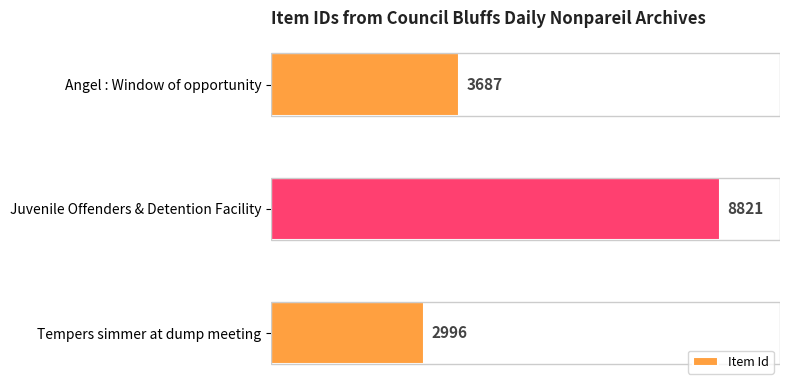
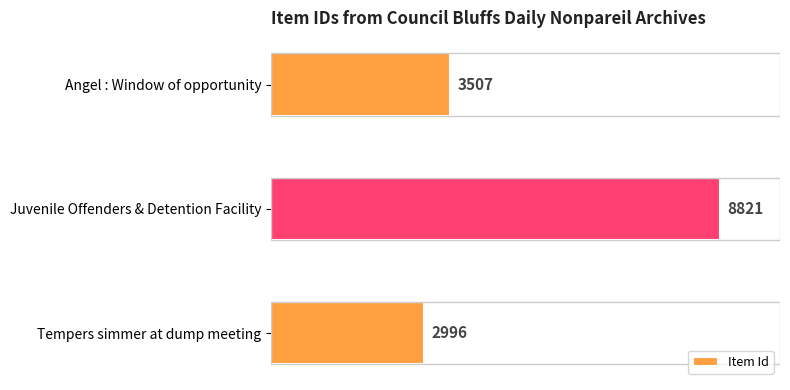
Angel : Window of opportunity: 3687 -> 3507
